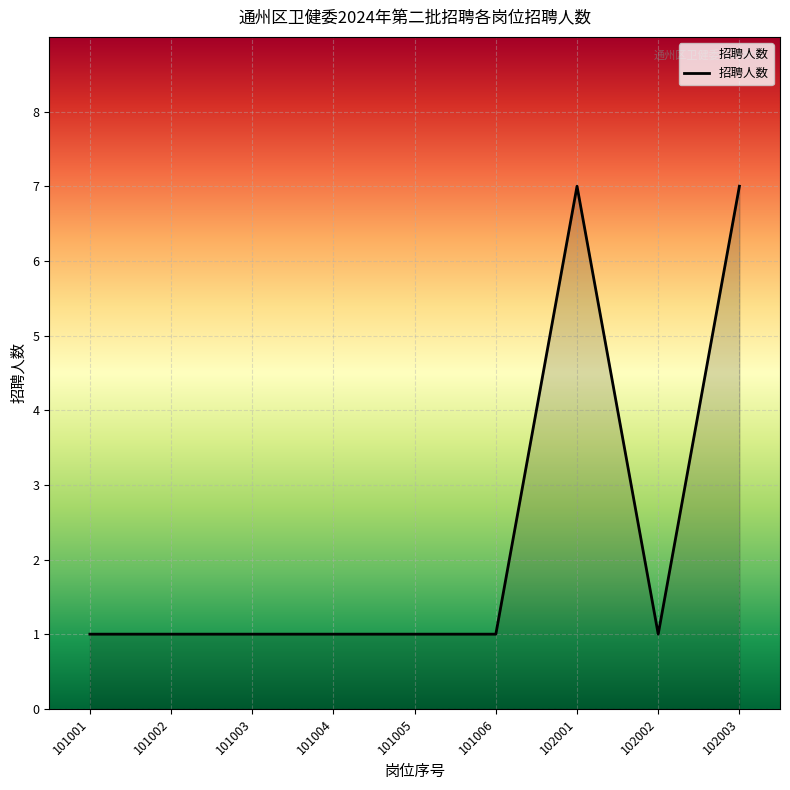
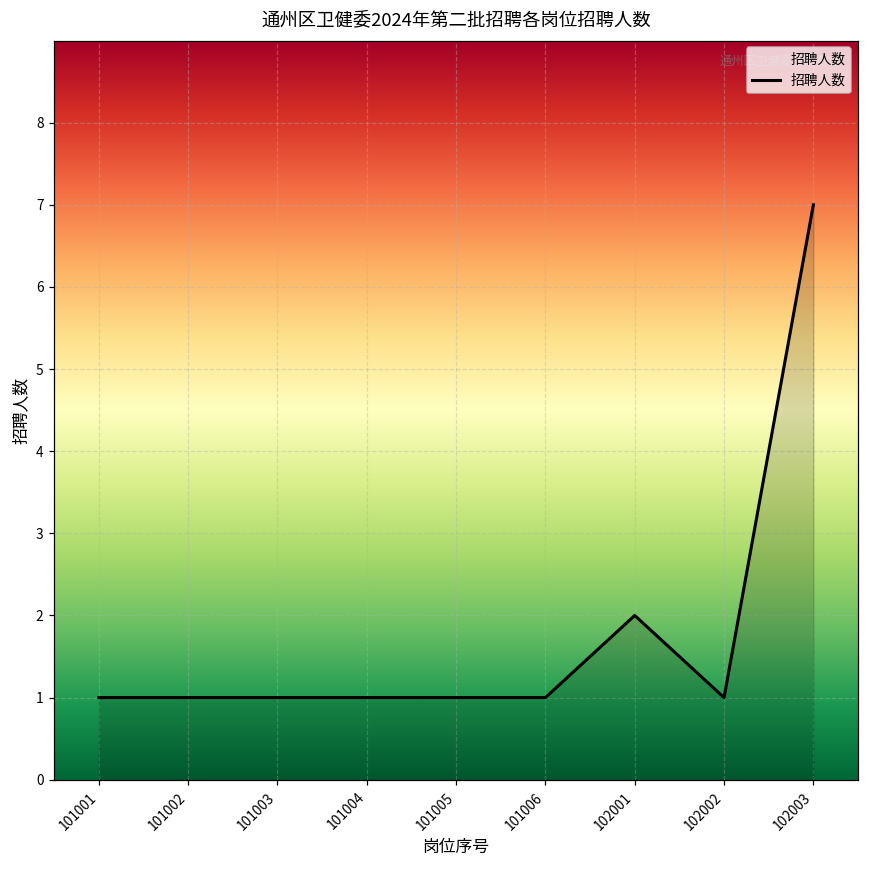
102001: 7 -> 2
